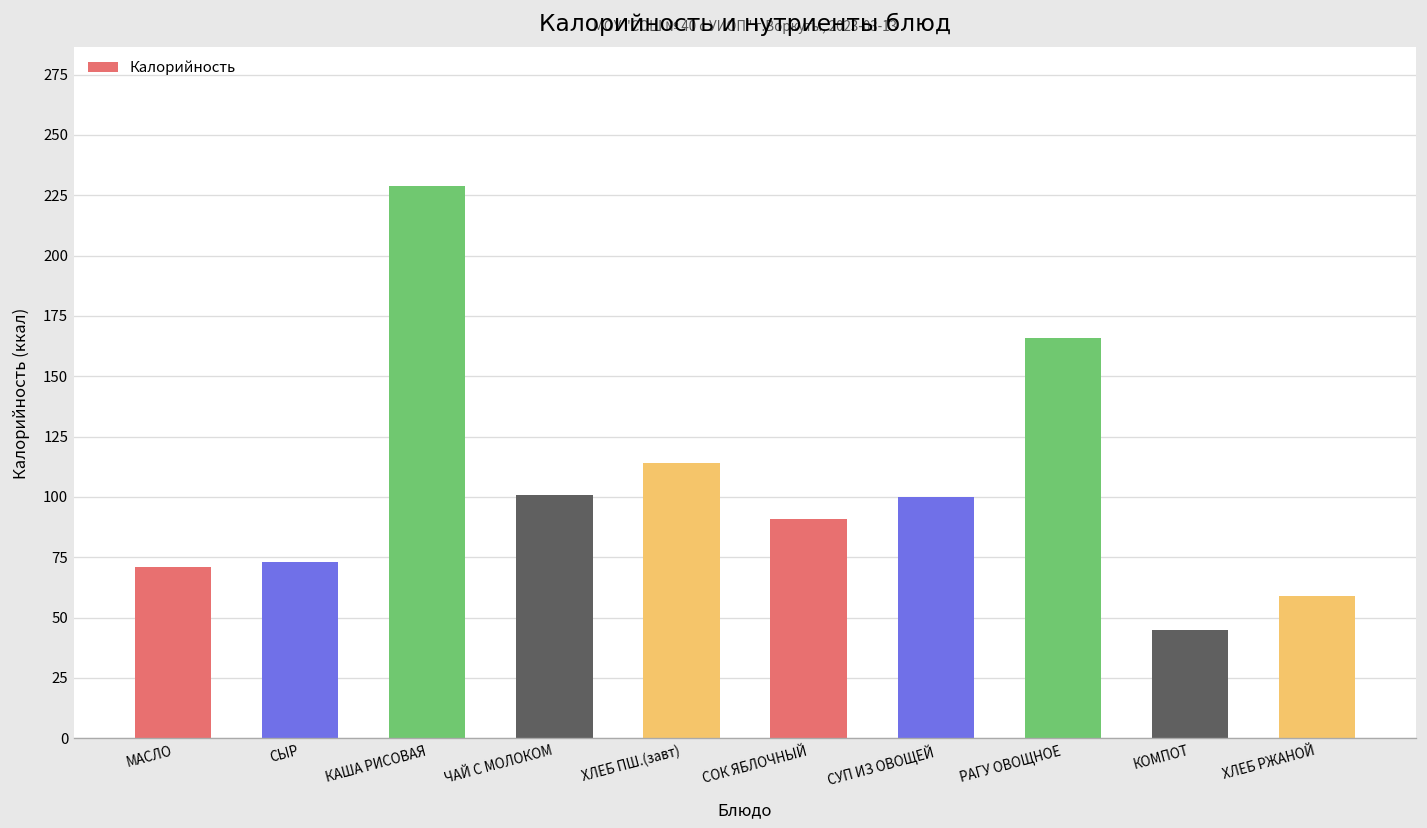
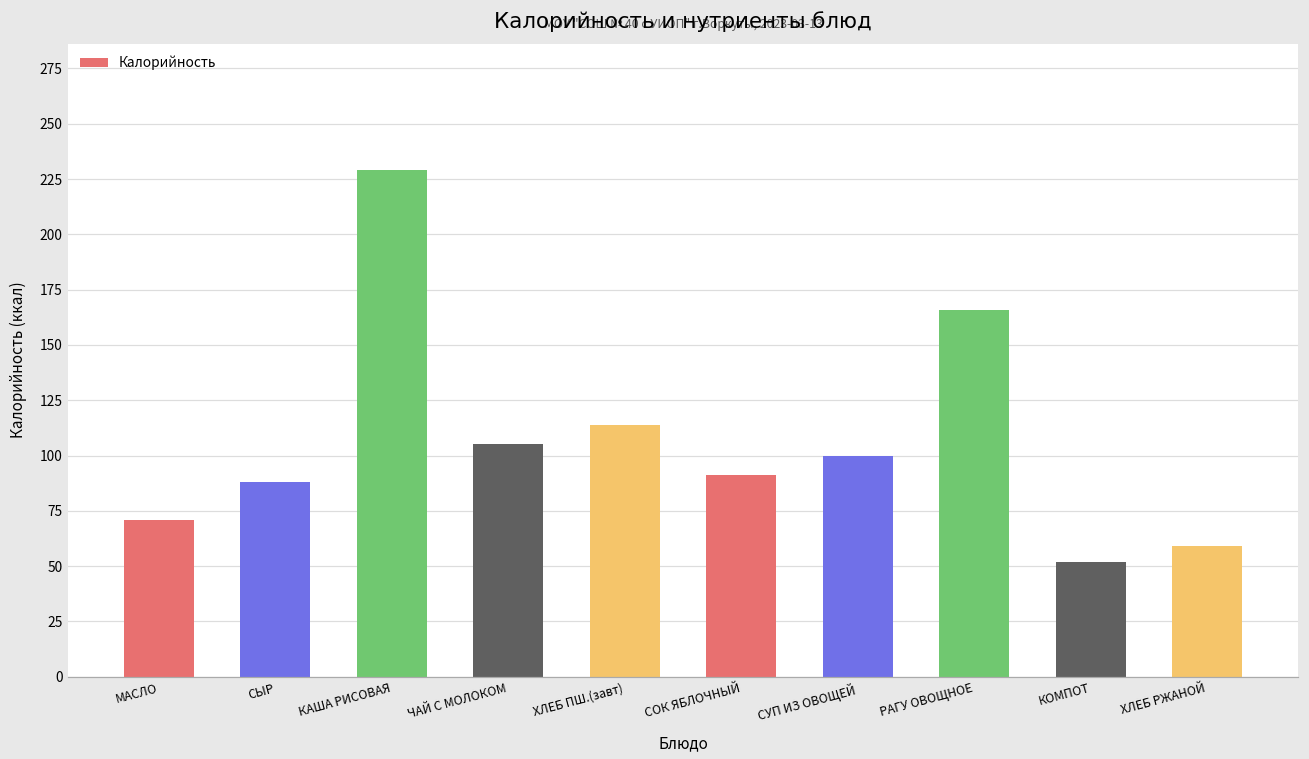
СЫР: 73 -> 88
ЧАЙ С МОЛОКОМ: 101 -> 105
КОМПОТ: 45 -> 52
